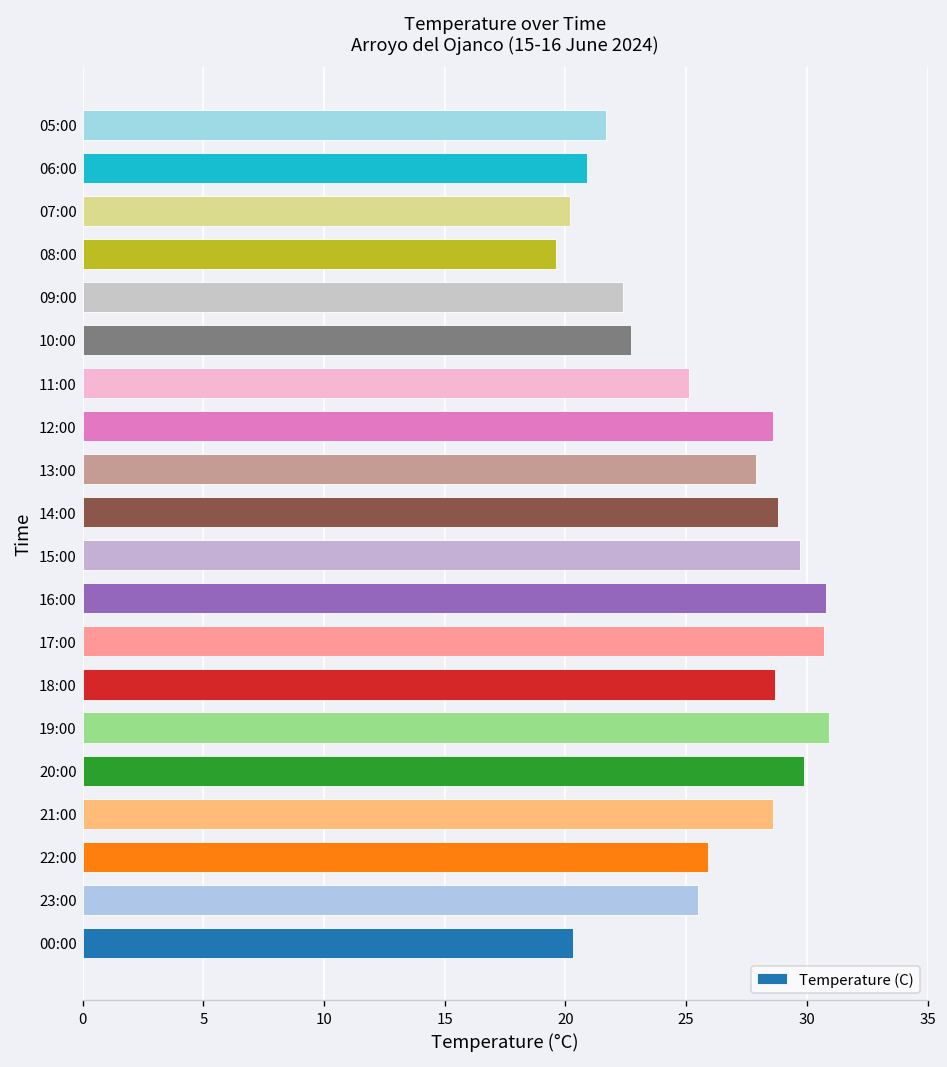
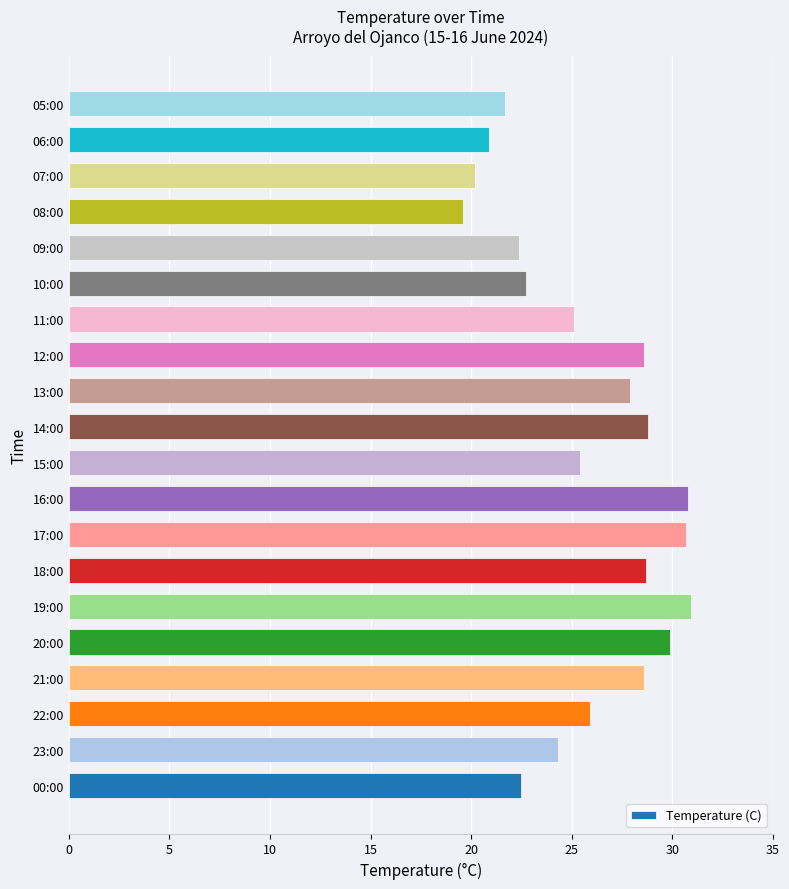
15:00: 29.7 -> 25.4
23:00: 25.5 -> 24.3
00:00: 20.3 -> 22.5
